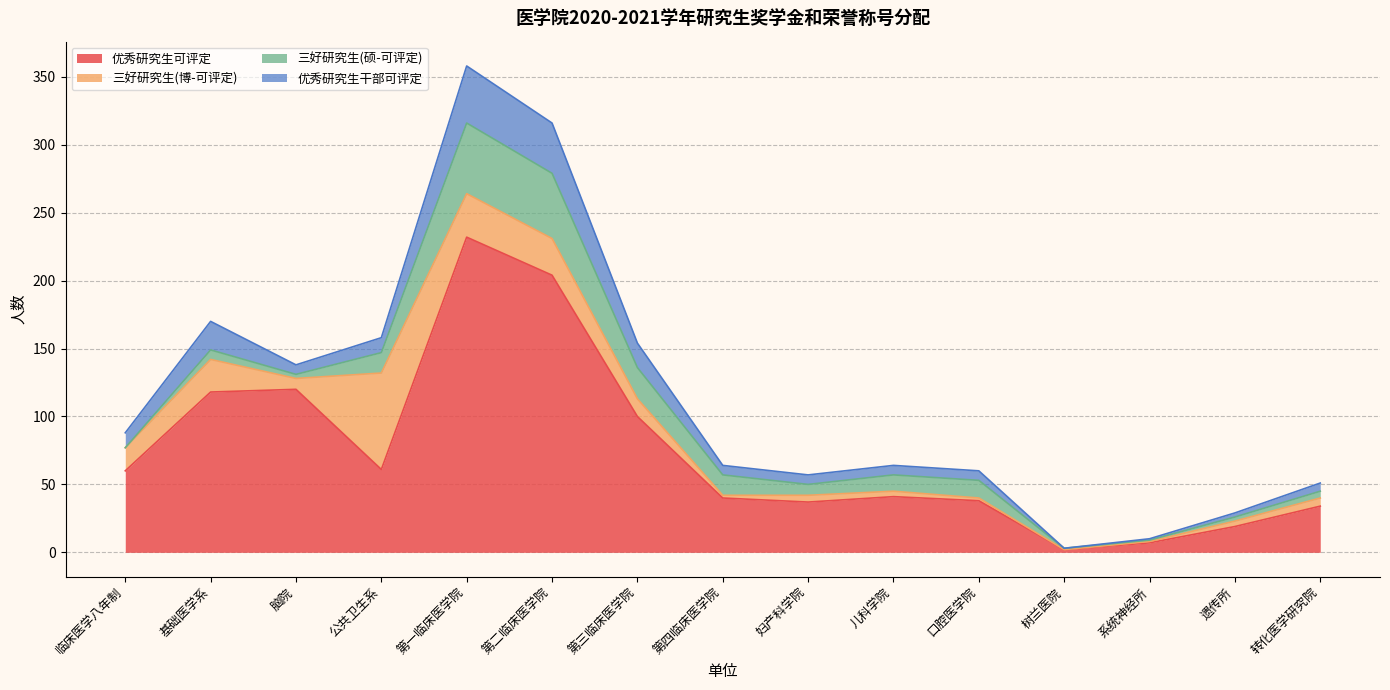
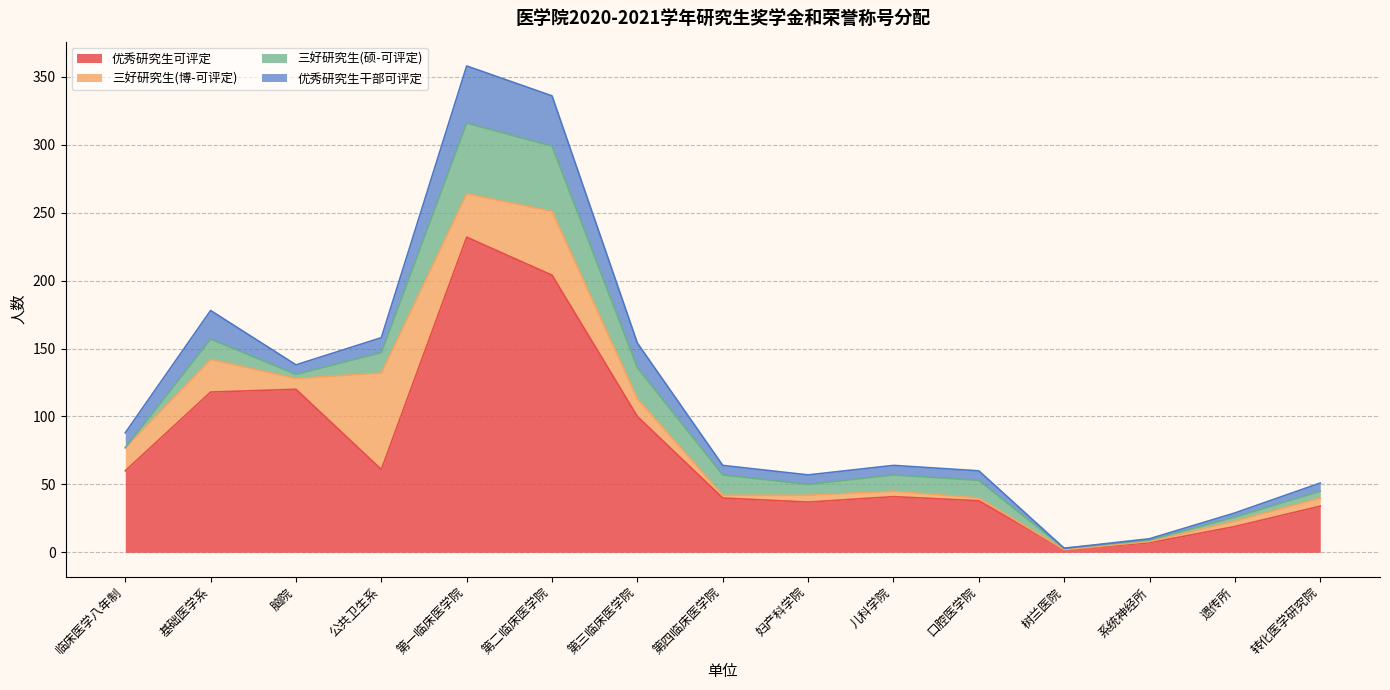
三好研究生(硕-可评定), 基础医学系: 7 -> 15
三好研究生(博-可评定), 第二临床医学院: 27 -> 47
